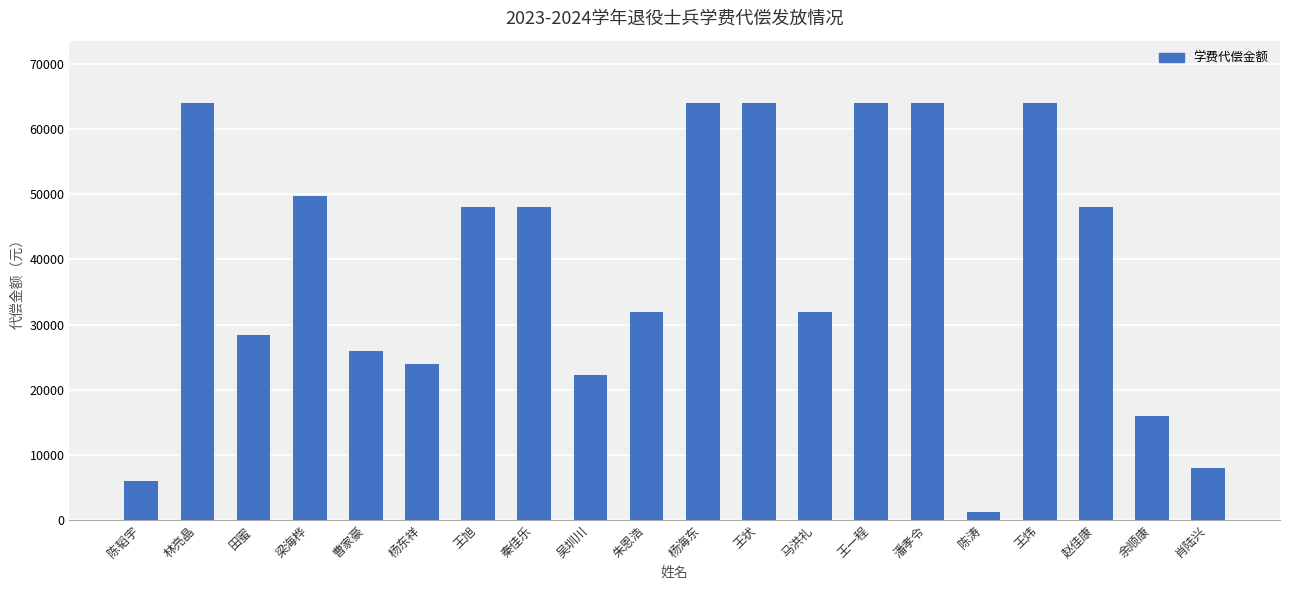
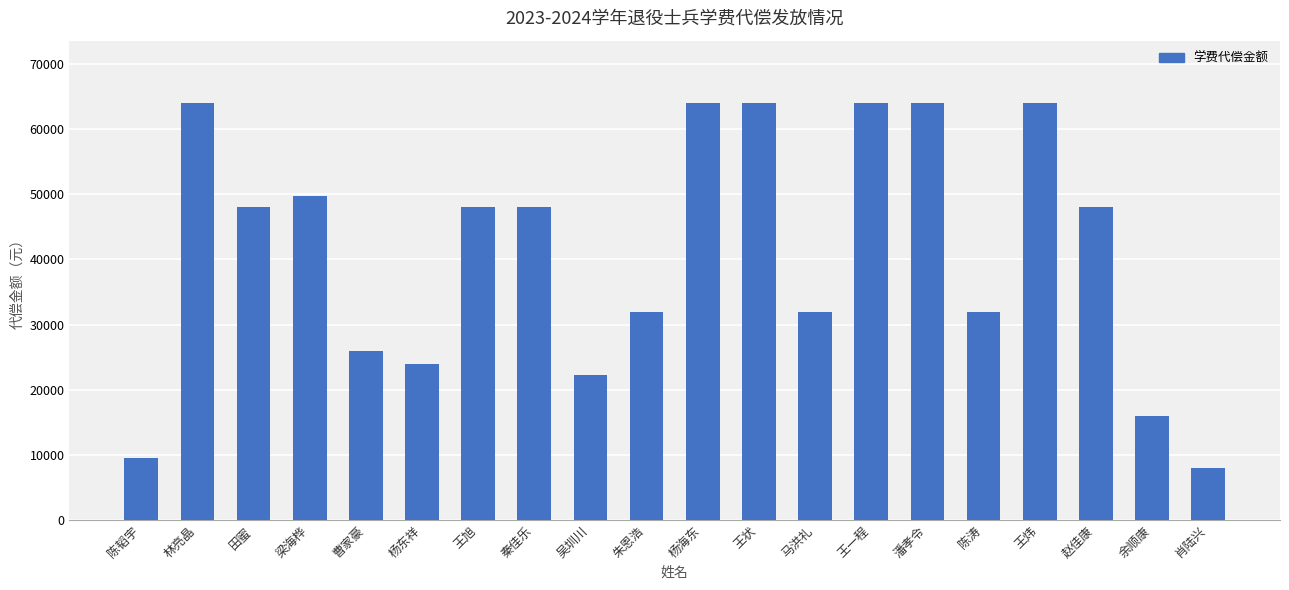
陈韬宇: 6000 -> 10000
田蜜: 28000 -> 48000
陈涛: 1000 -> 32000
